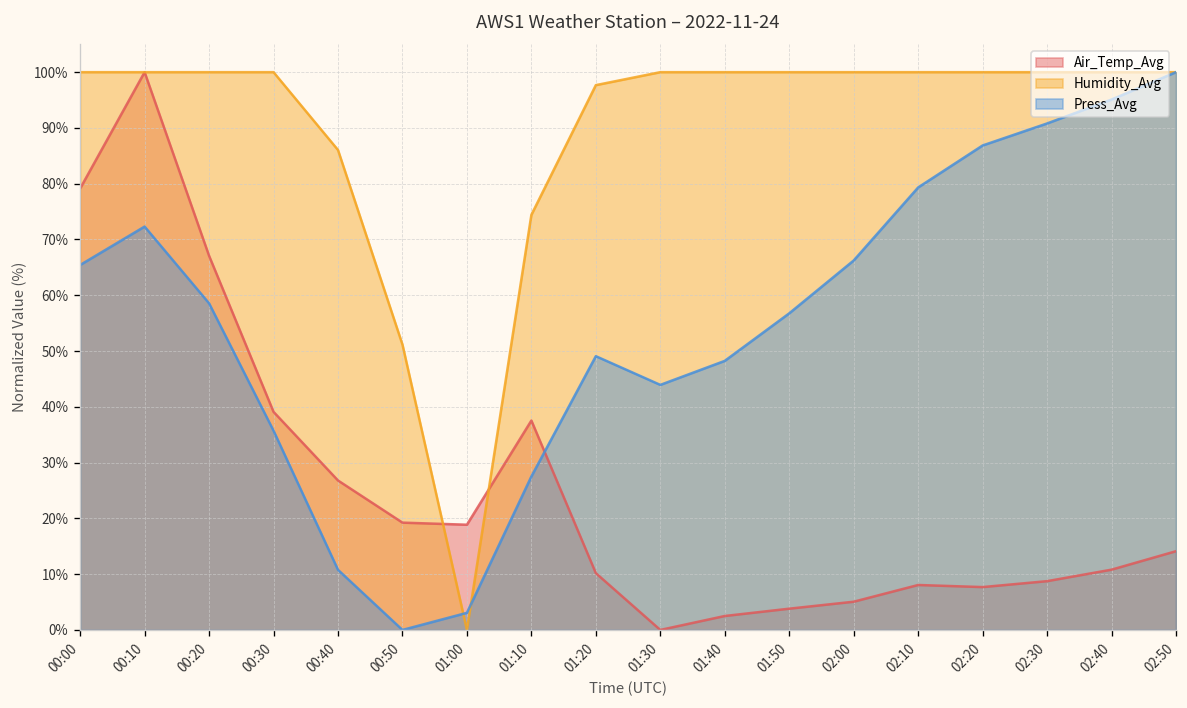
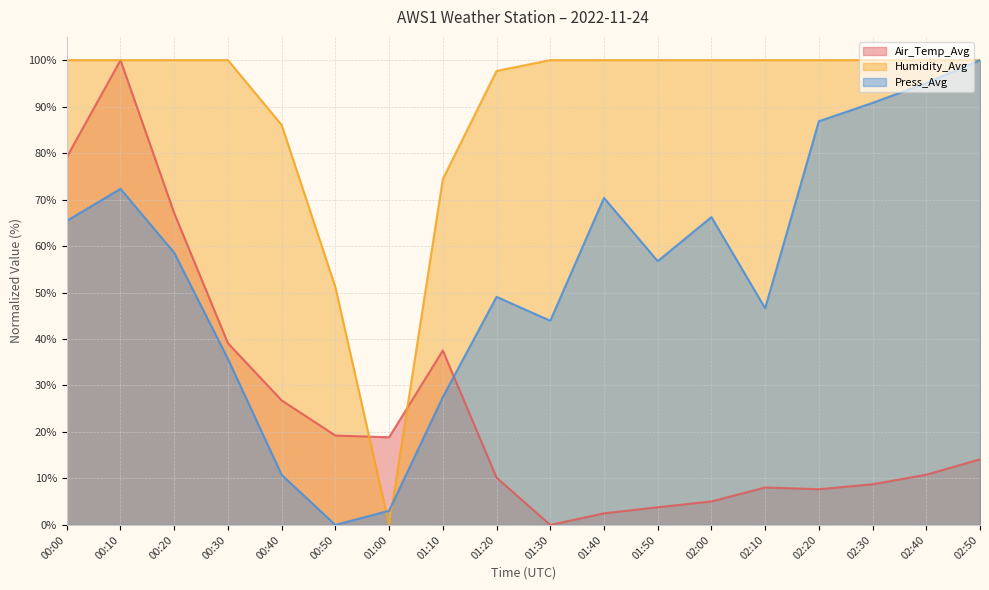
Press_Avg, 01:40: 48% -> 70%
Press_Avg, 02:10: 79% -> 47%
